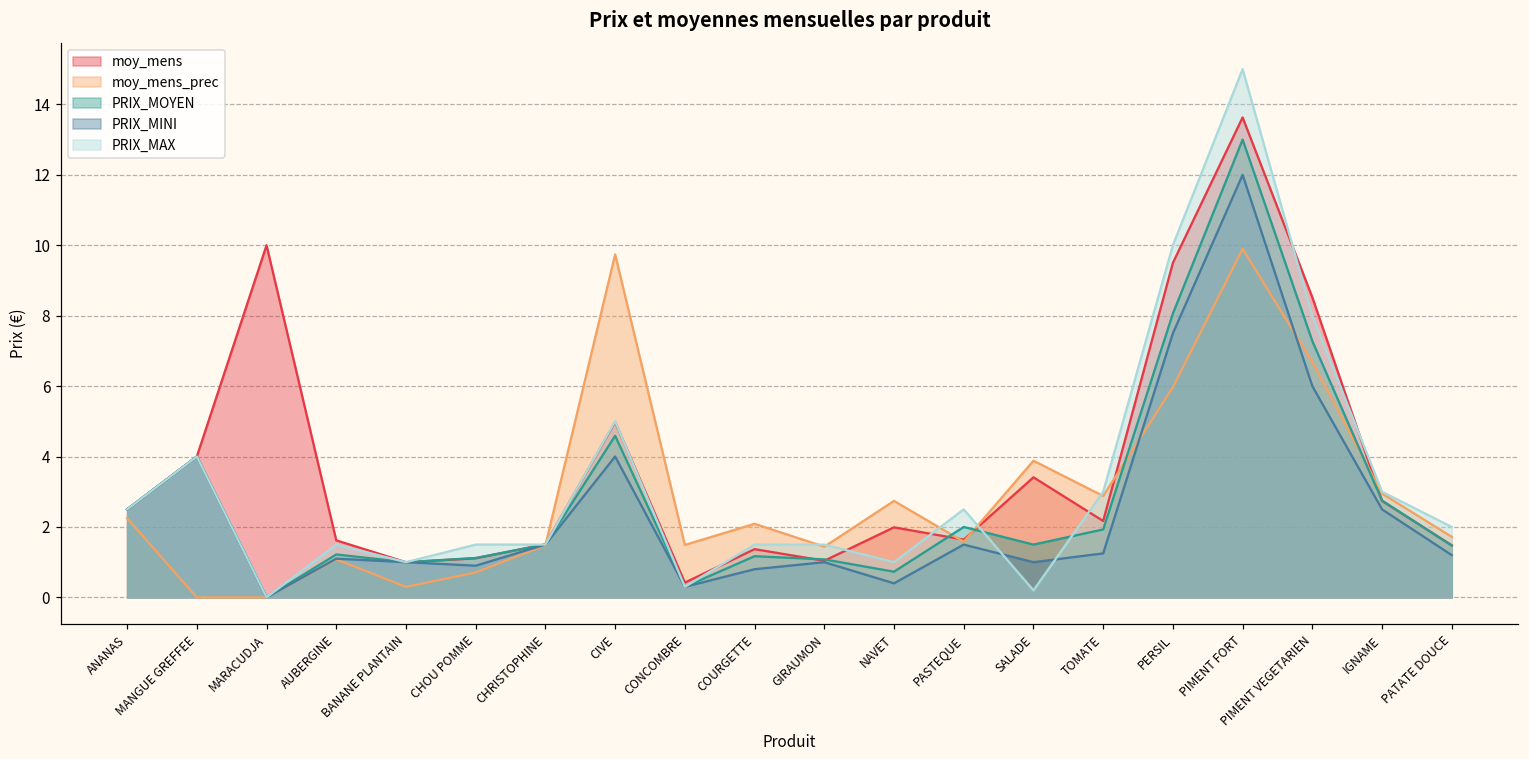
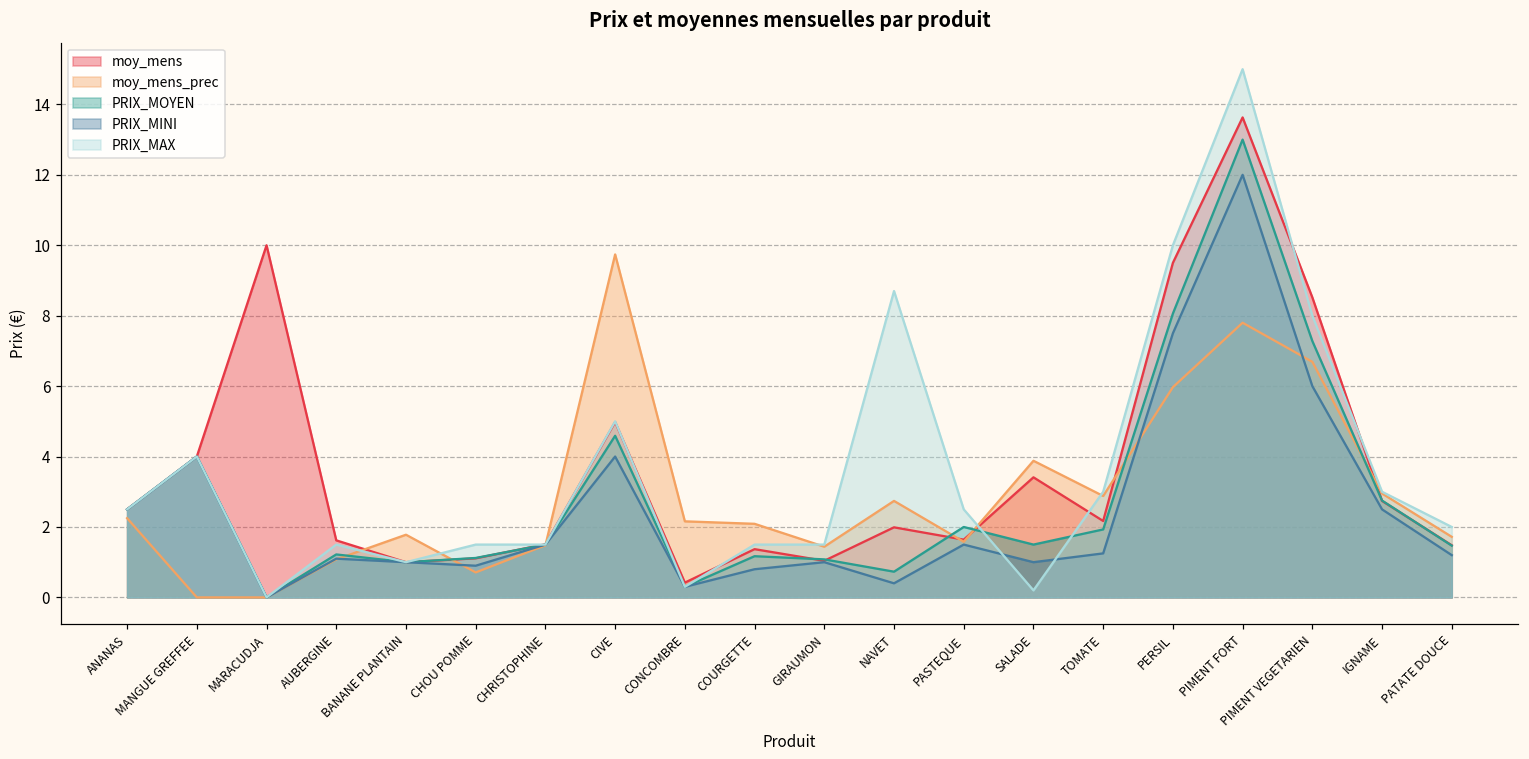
moy_mens_prec, BANANE PLANTAIN: 0.3 -> 1.8
moy_mens_prec, CONCOMBRE: 1.5 -> 2.2
PRIX_MAX, NAVET: 1.0 -> 8.7
moy_mens_prec, PIMENT FORT: 9.9 -> 7.8
